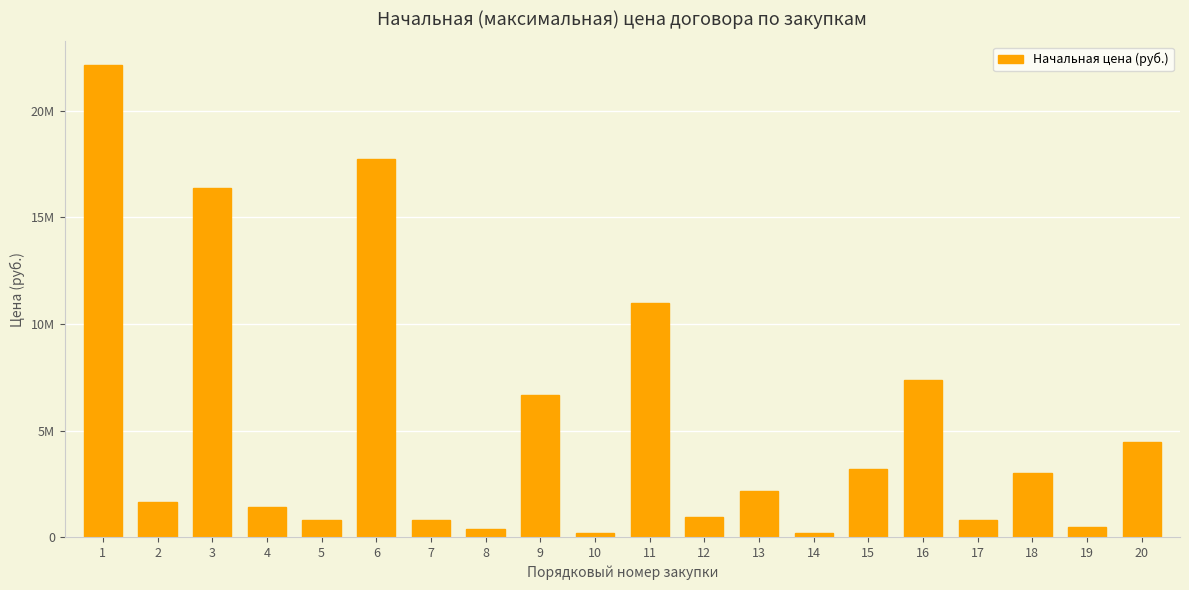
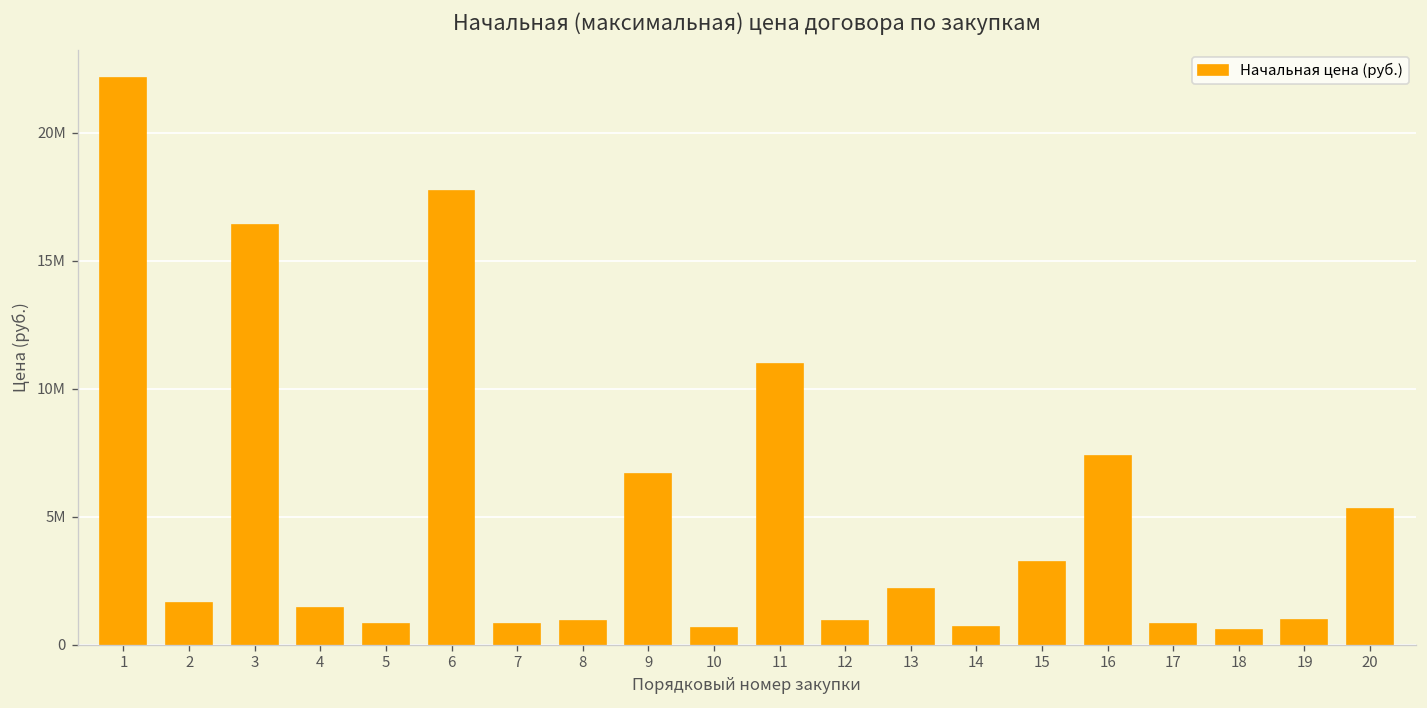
8: 400000 -> 900000
10: 200000 -> 600000
14: 200000 -> 700000
18: 3000000 -> 600000
19: 500000 -> 1000000
20: 4400000 -> 5300000
